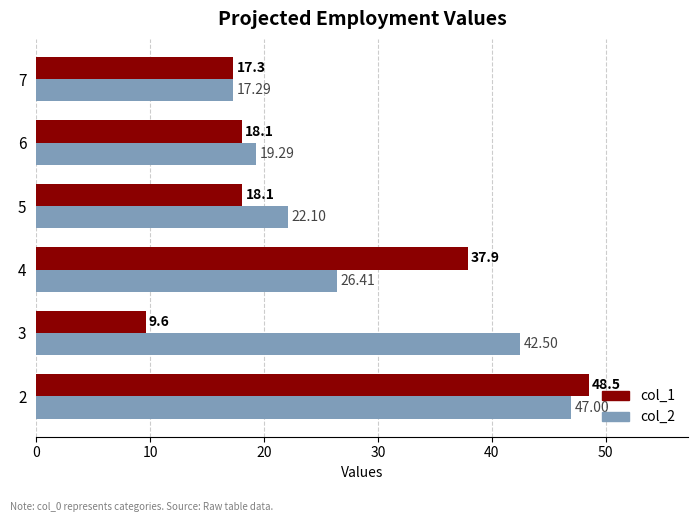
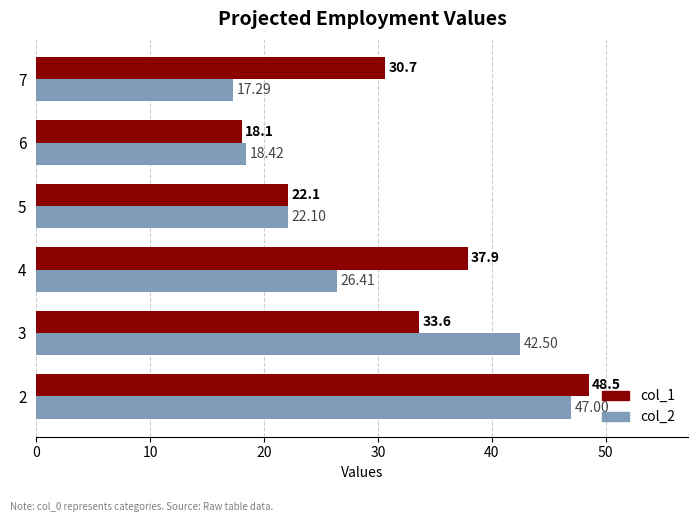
col_1, 7: 17.3 -> 30.7
col_2, 6: 19.29 -> 18.42
col_1, 5: 18.1 -> 22.1
col_1, 3: 9.6 -> 33.6
